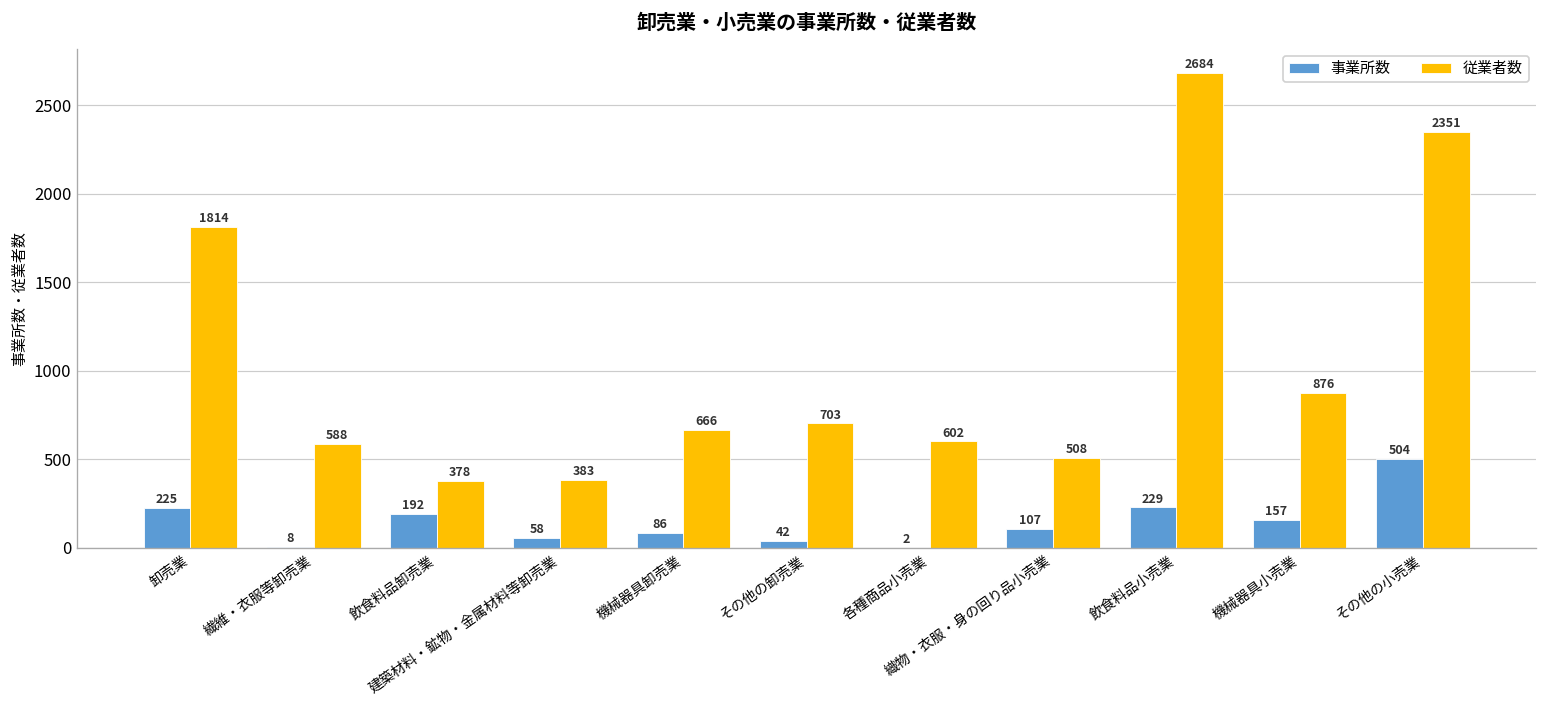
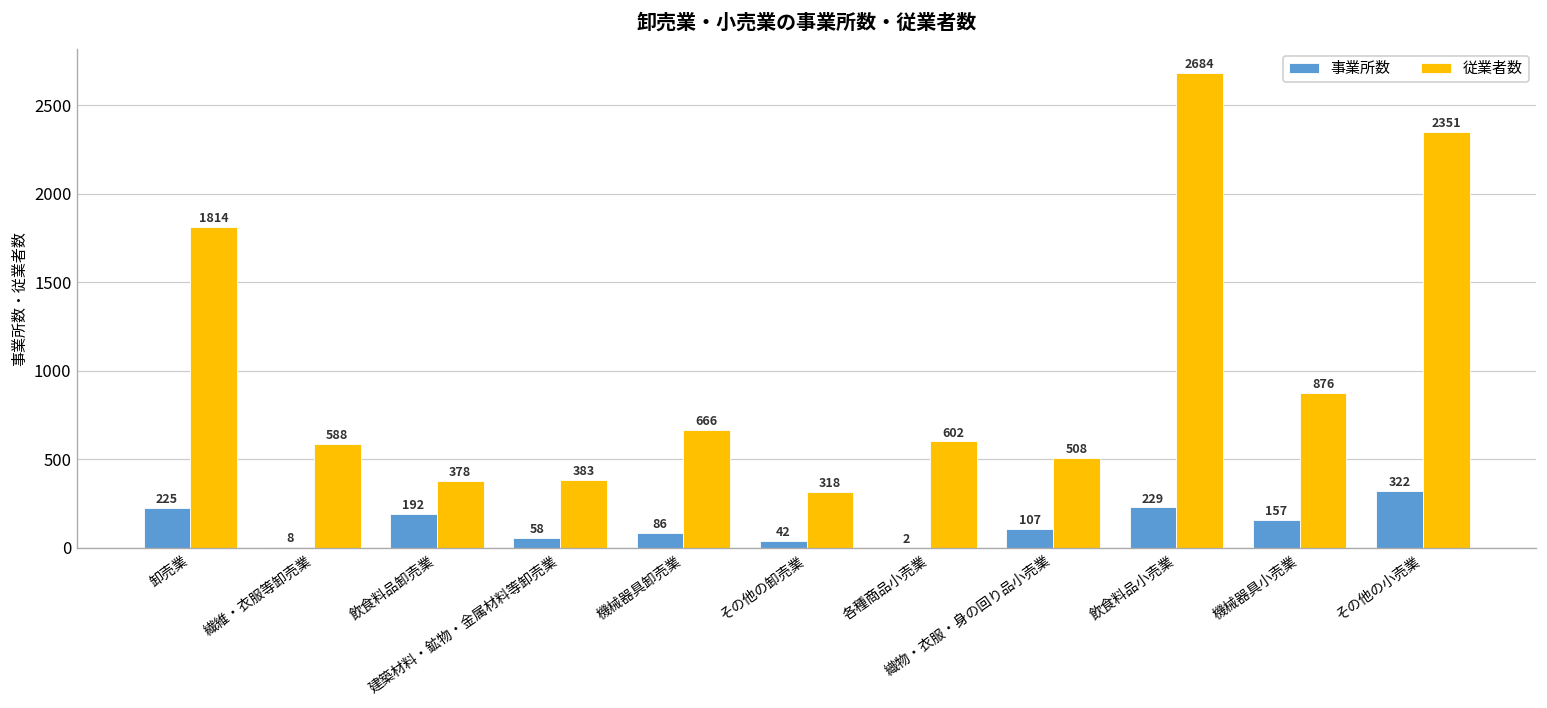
従業者数, その他の卸売業: 703 -> 318
事業所数, その他の小売業: 504 -> 322
